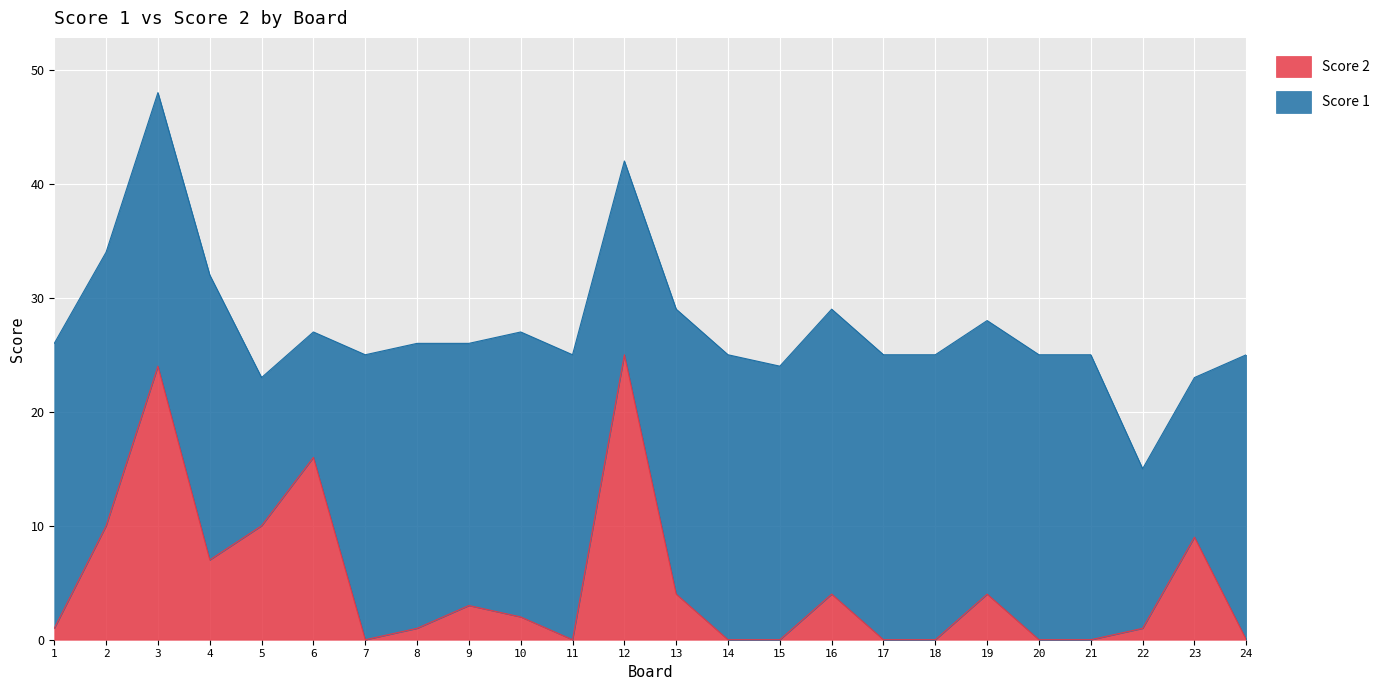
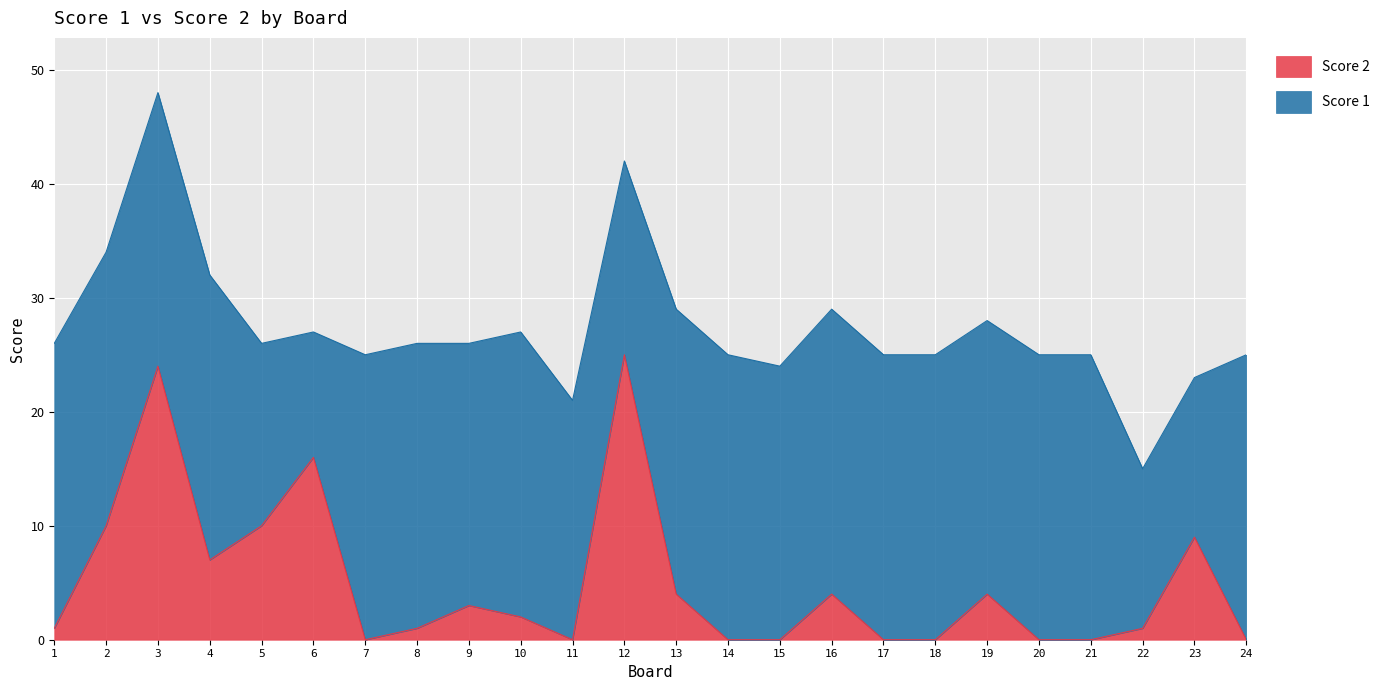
Score 1, 5: 13 -> 16
Score 1, 11: 25 -> 21
